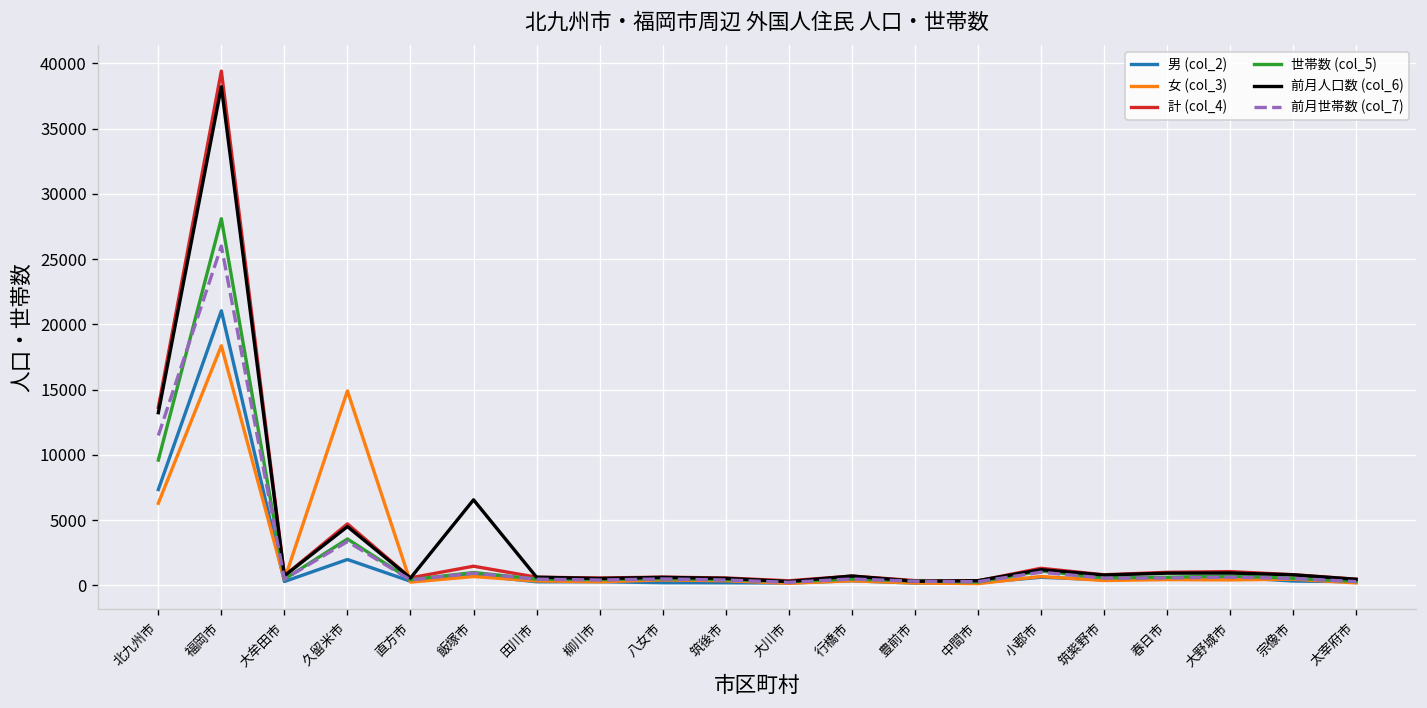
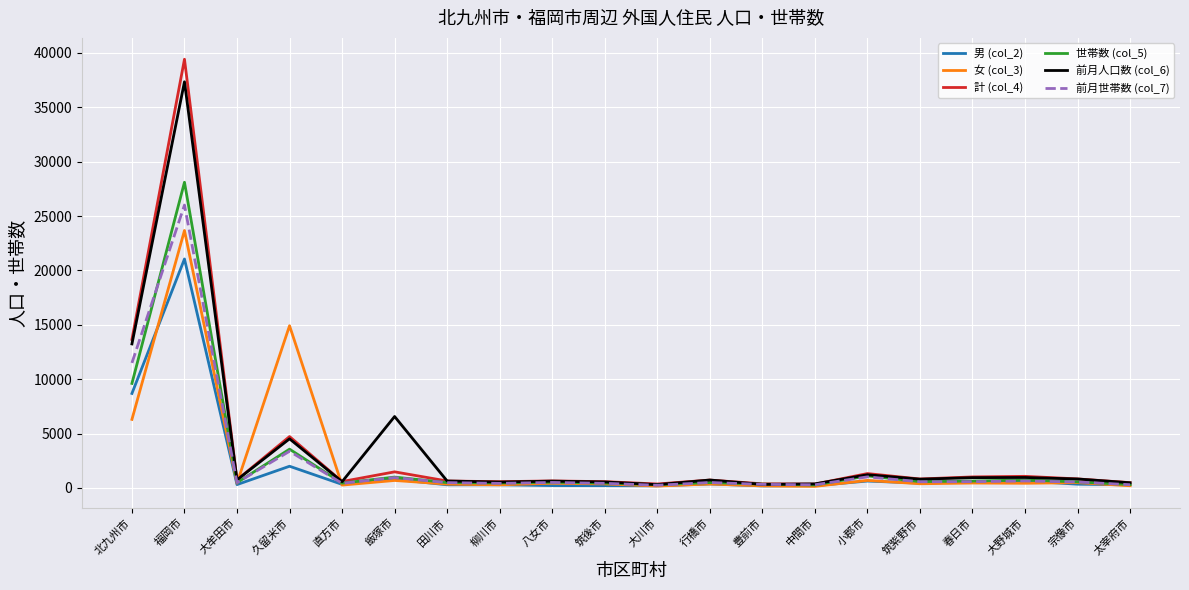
男 (col_2), 北九州市: 7400 -> 8700
女 (col_3), 福岡市: 18400 -> 23700
前月人口数 (col_6), 福岡市: 38200 -> 37300
